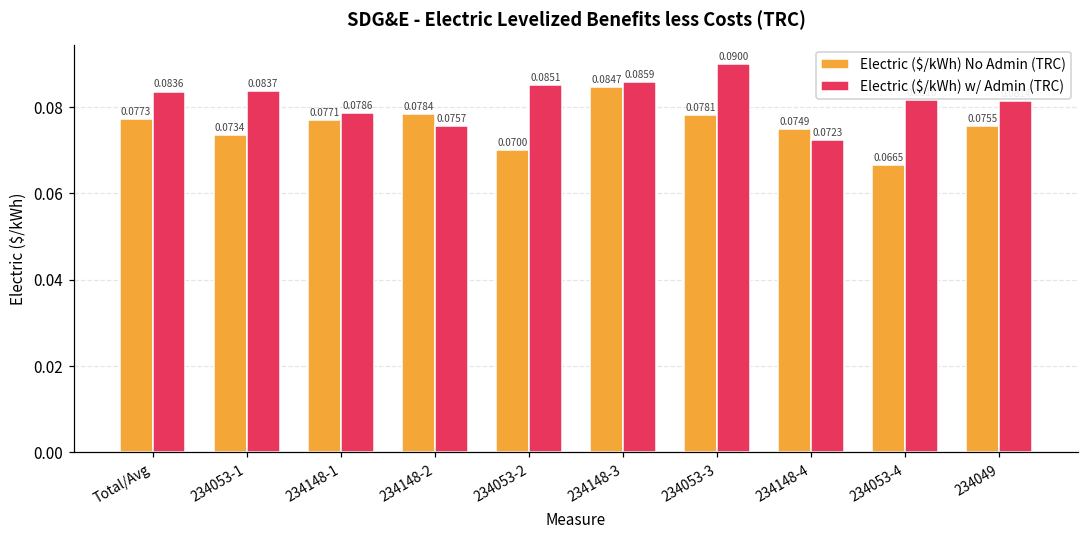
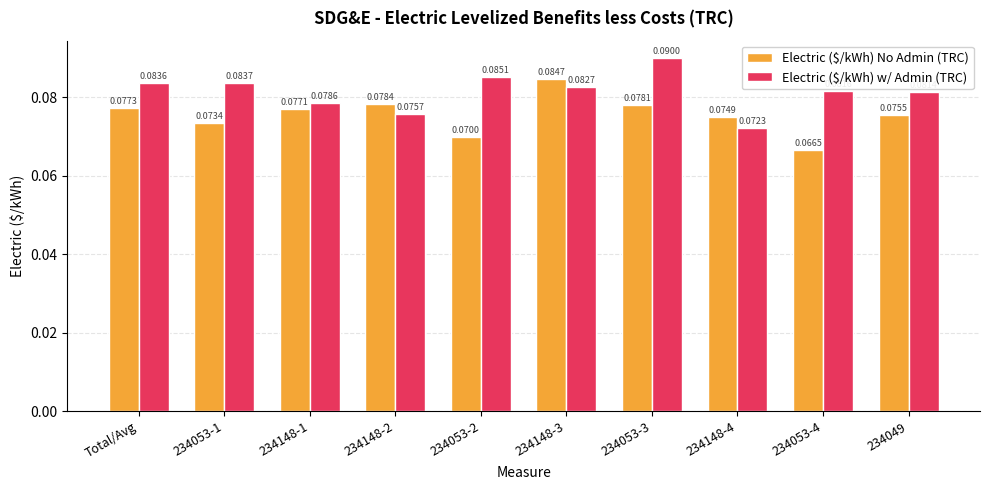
Electric ($/kWh) w/ Admin (TRC), 234148-3: 0.0859 -> 0.0827
